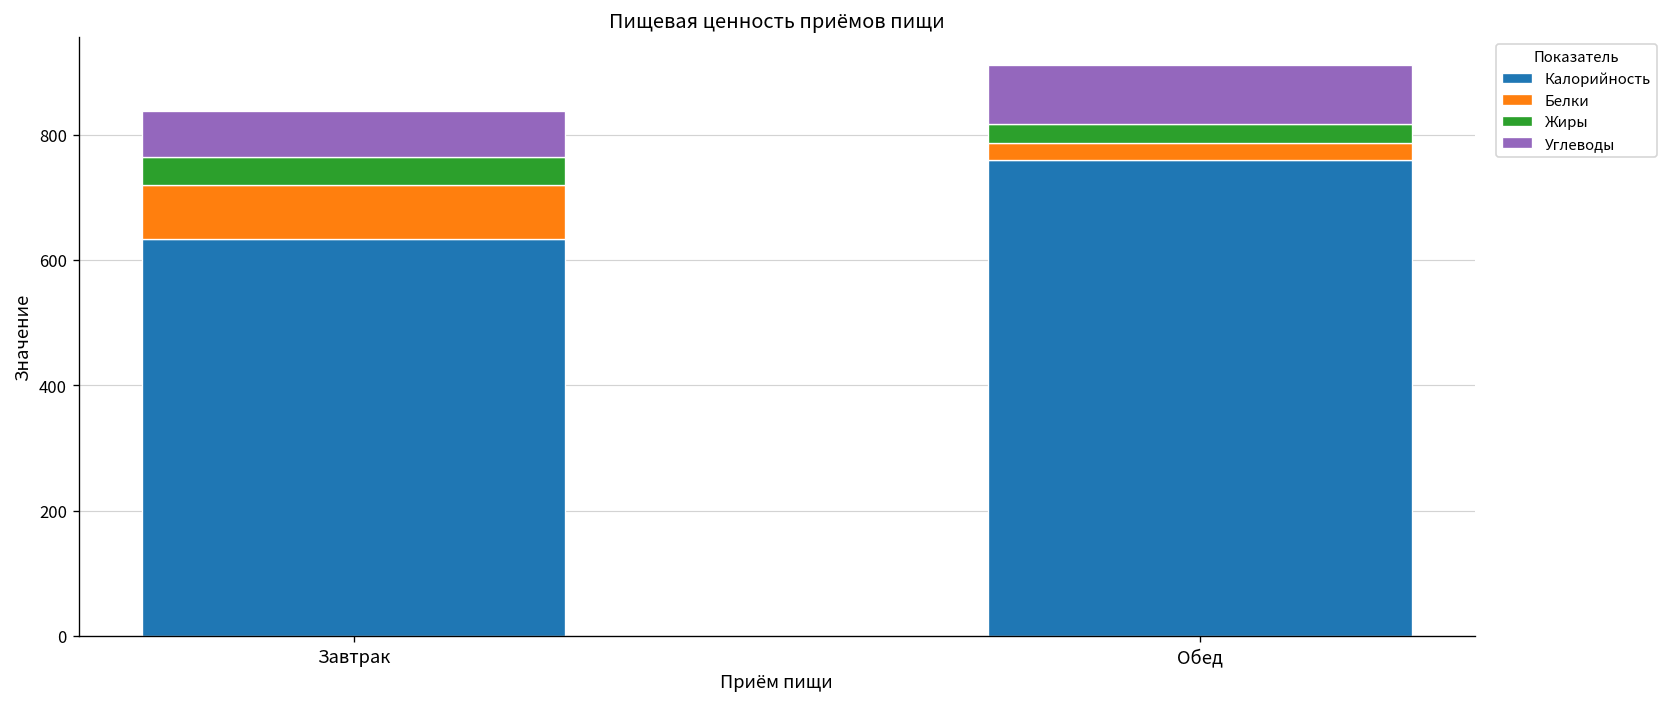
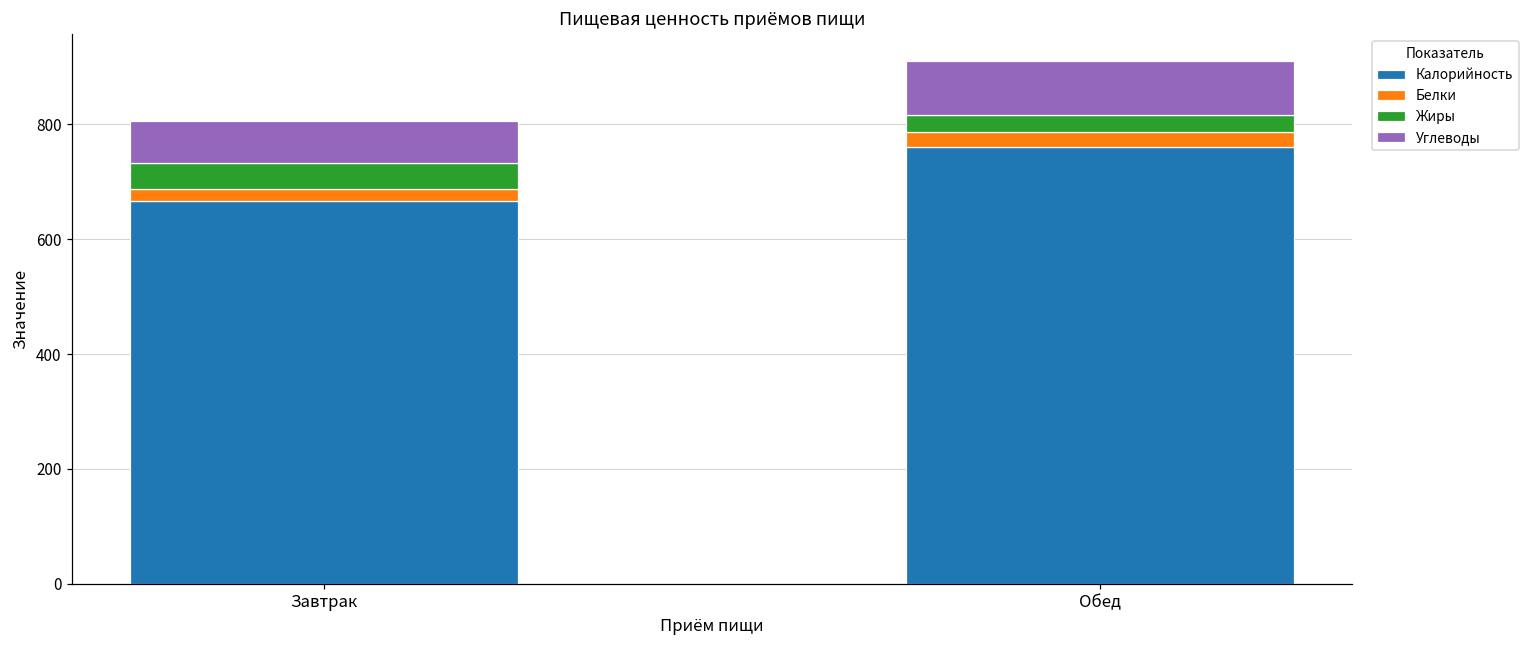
Калорийность, Завтрак: 630 -> 670
Белки, Завтрак: 90 -> 20
